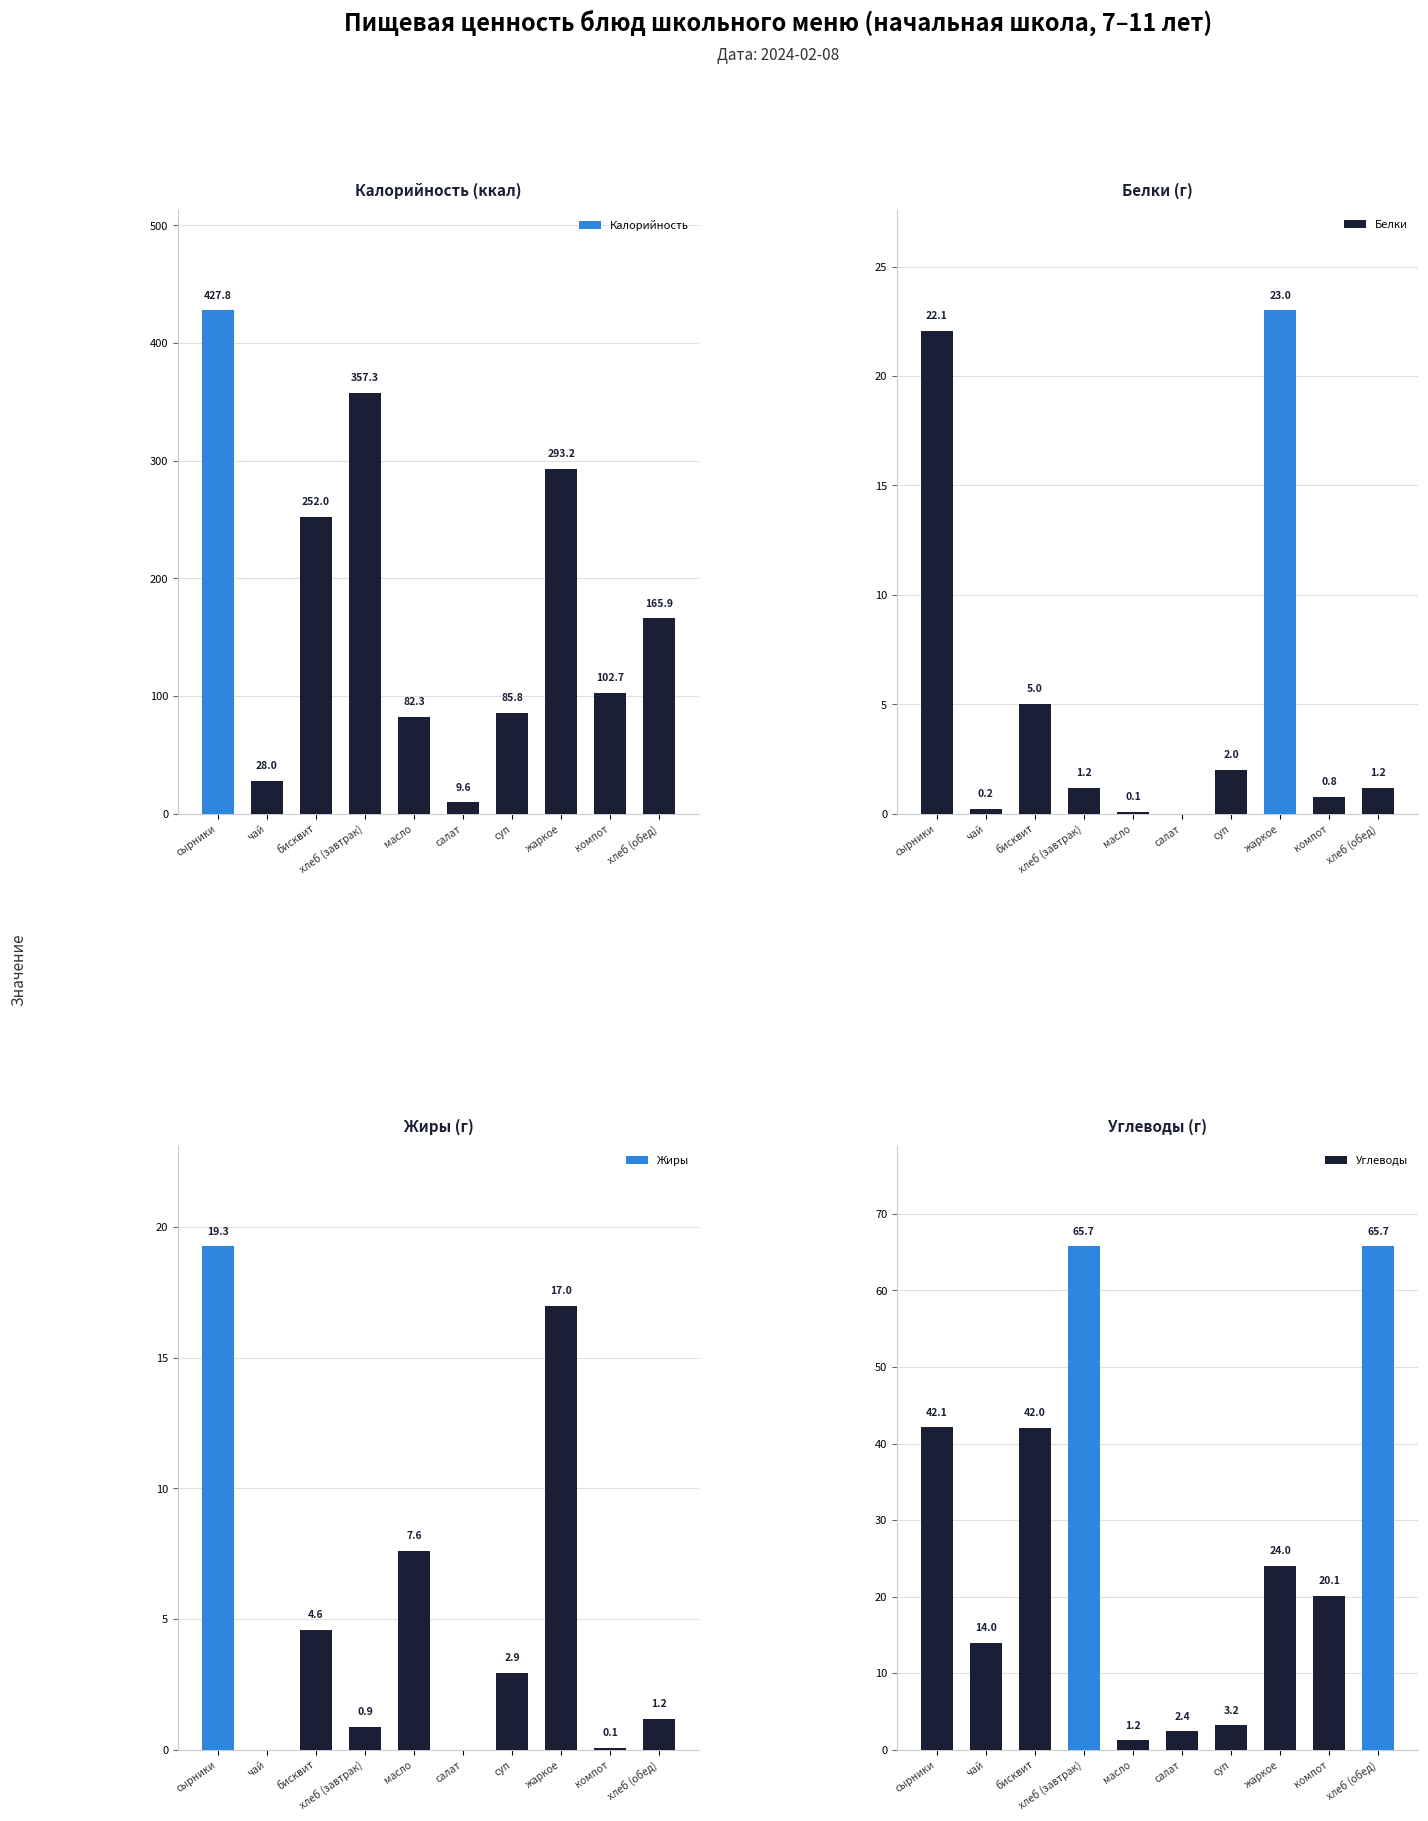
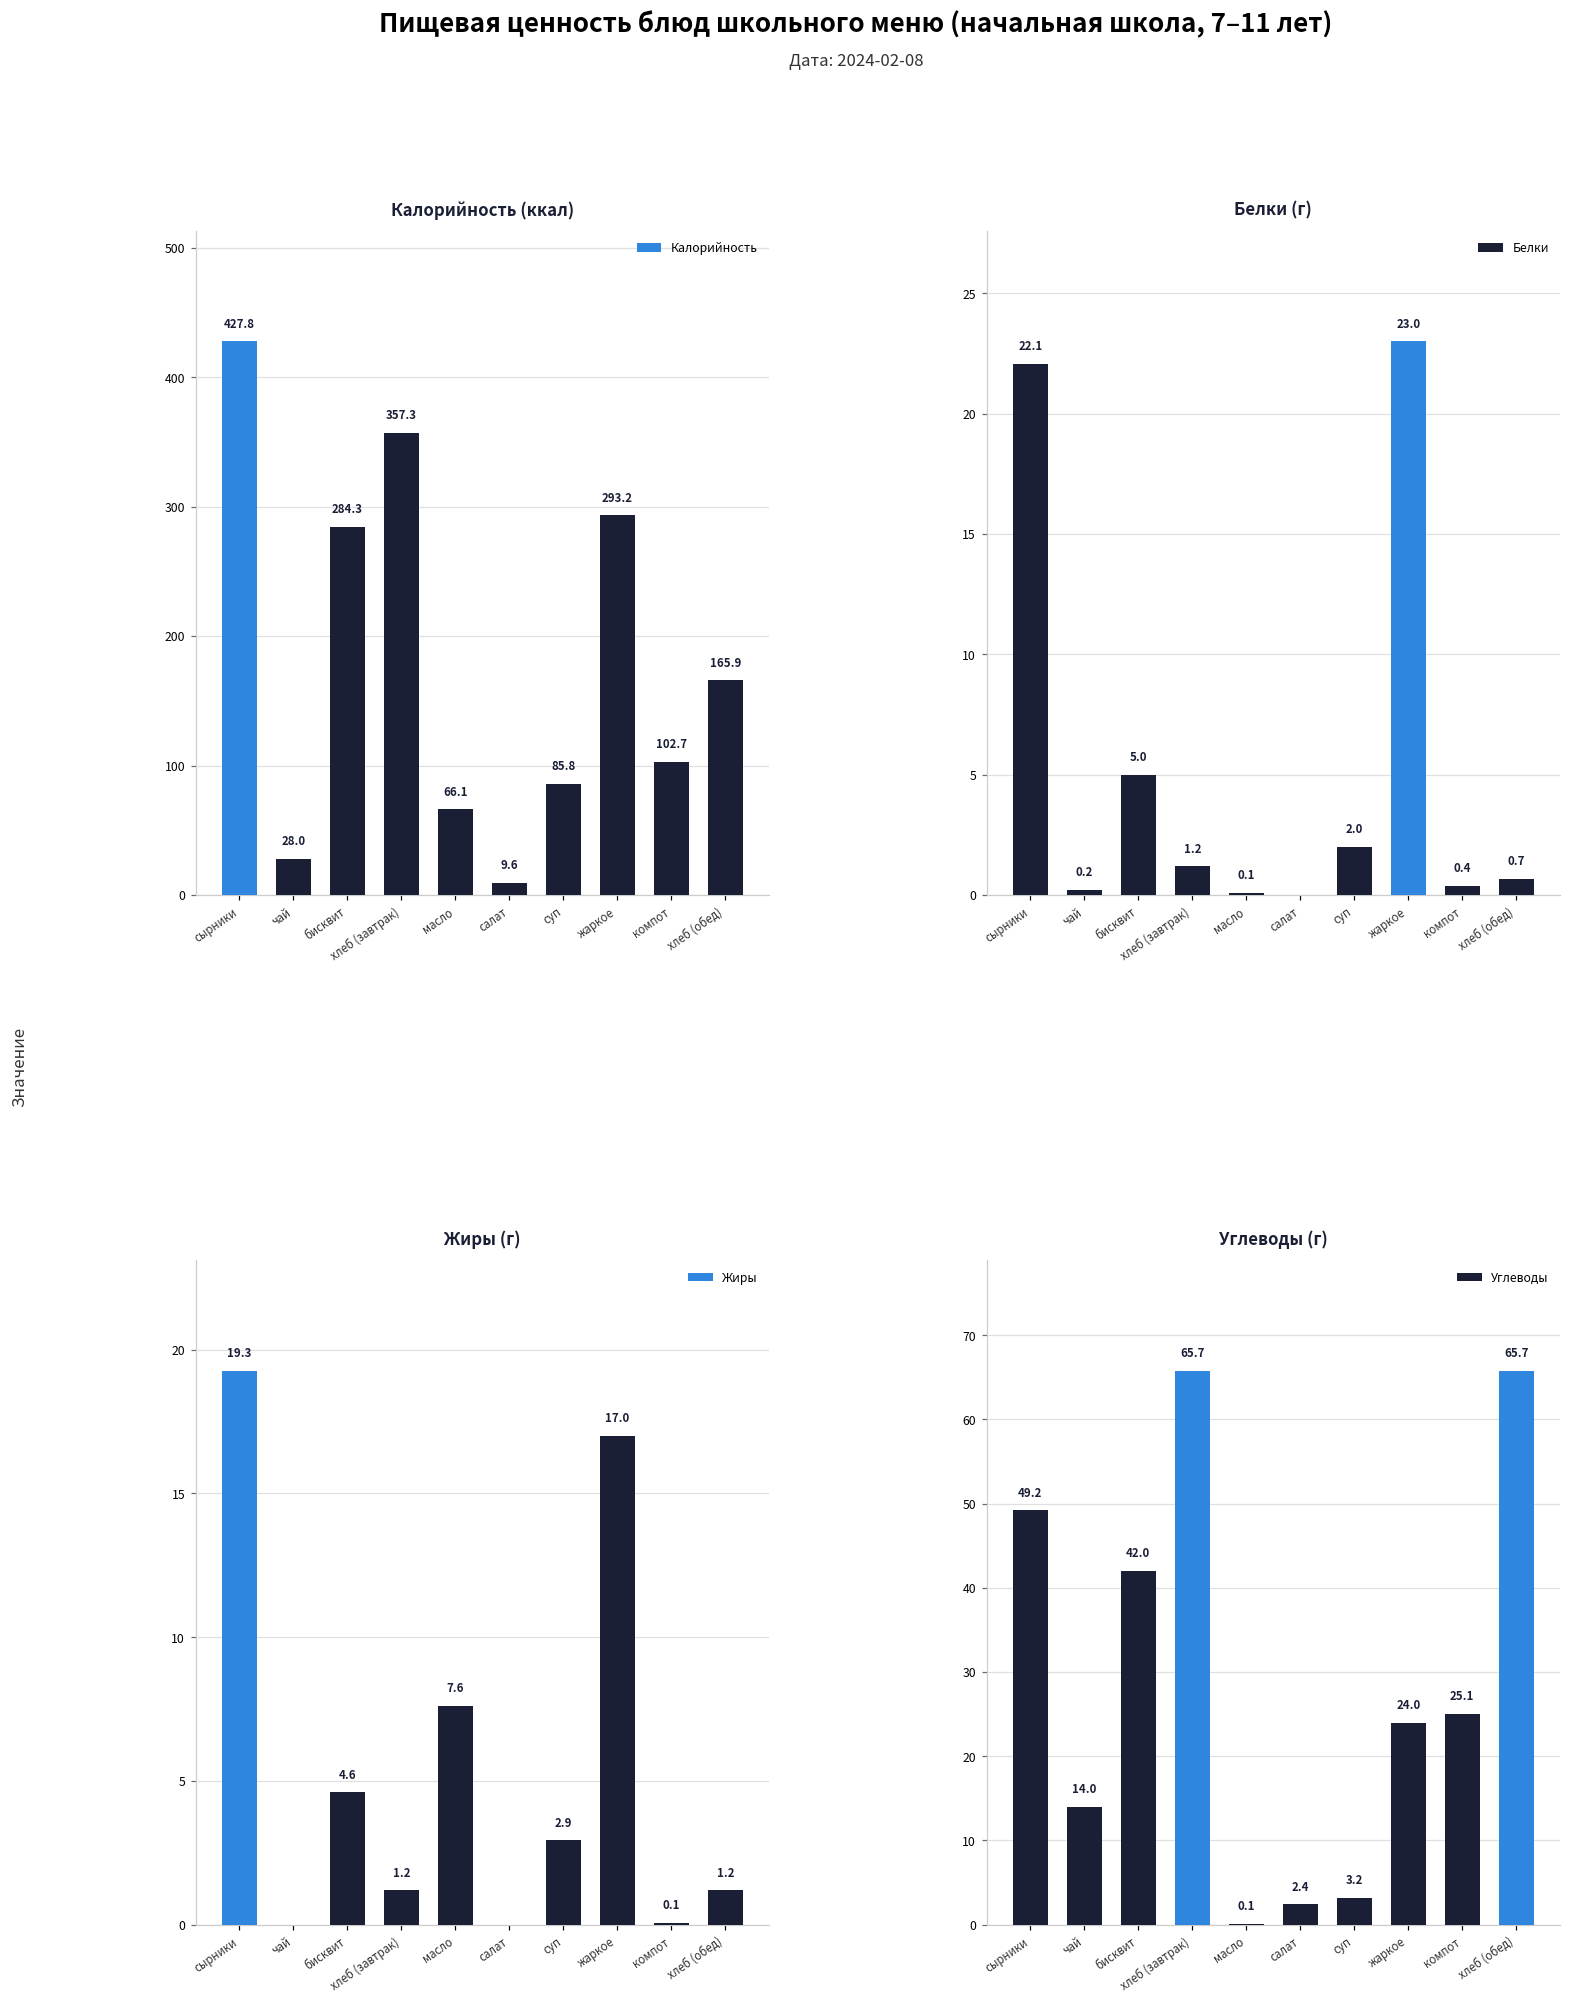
Калорийность (ккал), бисквит: 252.0 -> 284.3
Калорийность (ккал), масло: 82.3 -> 66.1
Белки (г), компот: 0.8 -> 0.4
Белки (г), хлеб (обед): 1.2 -> 0.7
Жиры (г), хлеб (завтрак): 0.9 -> 1.2
Углеводы (г), сырники: 42.1 -> 49.2
Углеводы (г), масло: 1.2 -> 0.1
Углеводы (г), компот: 20.1 -> 25.1
